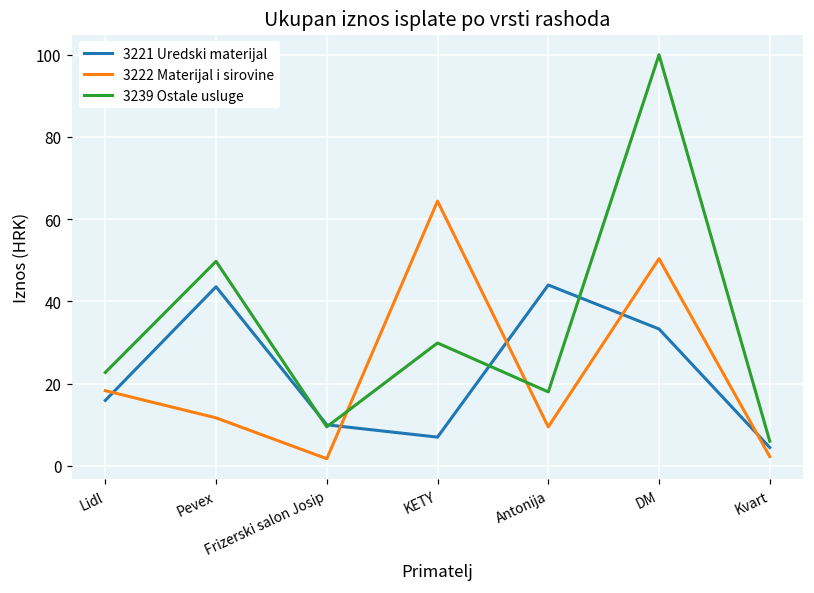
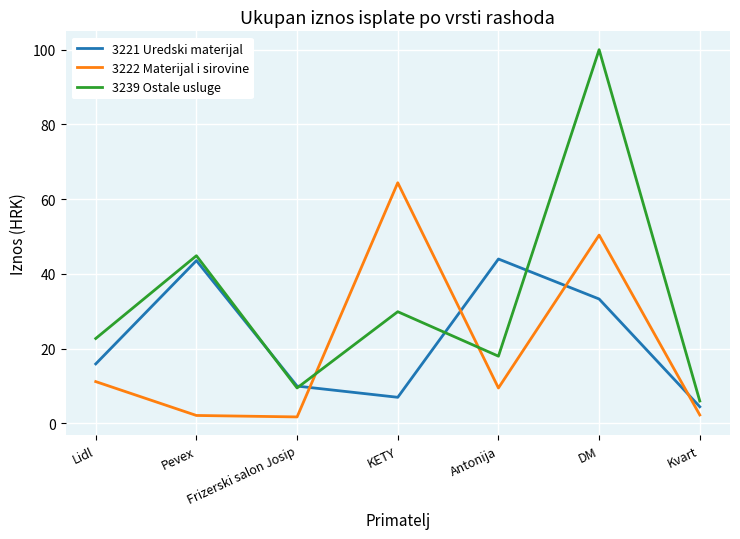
3222 Materijal i sirovine, Lidl: 18 -> 11
3222 Materijal i sirovine, Pevex: 12 -> 2
3239 Ostale usluge, Pevex: 50 -> 45
